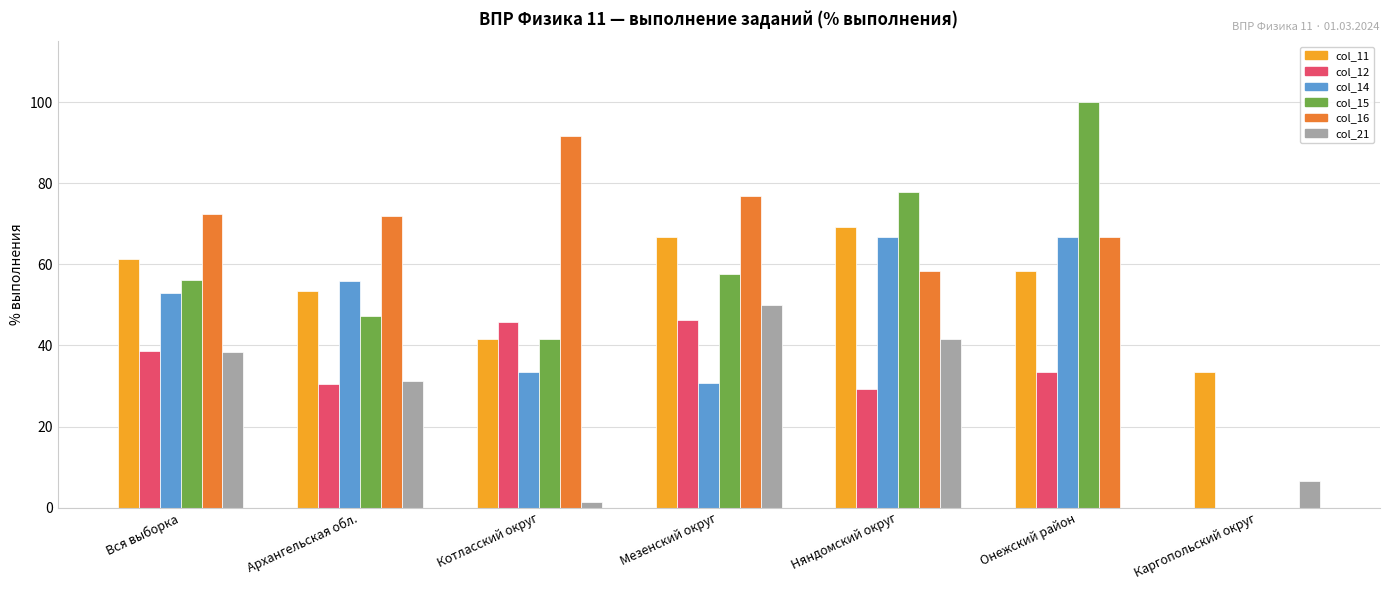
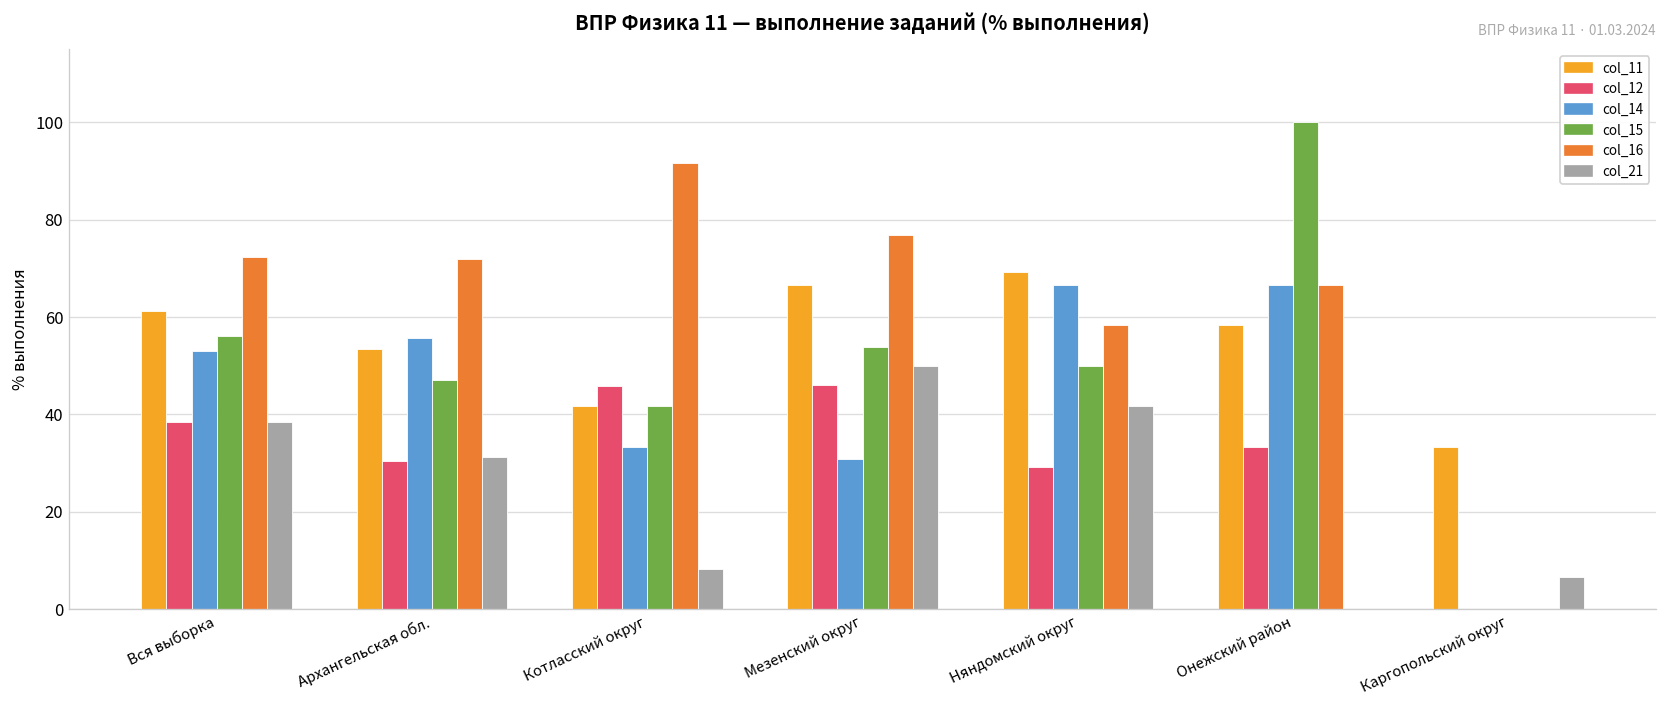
col_21, Котласский округ: 1 -> 8
col_15, Мезенский округ: 58 -> 54
col_15, Няндомский округ: 78 -> 50
